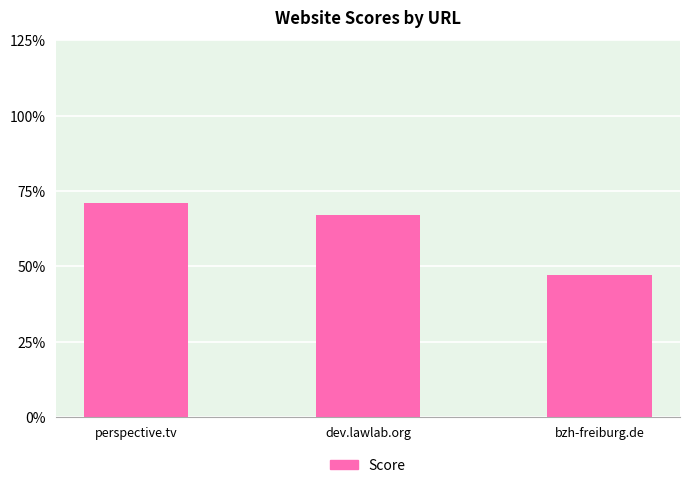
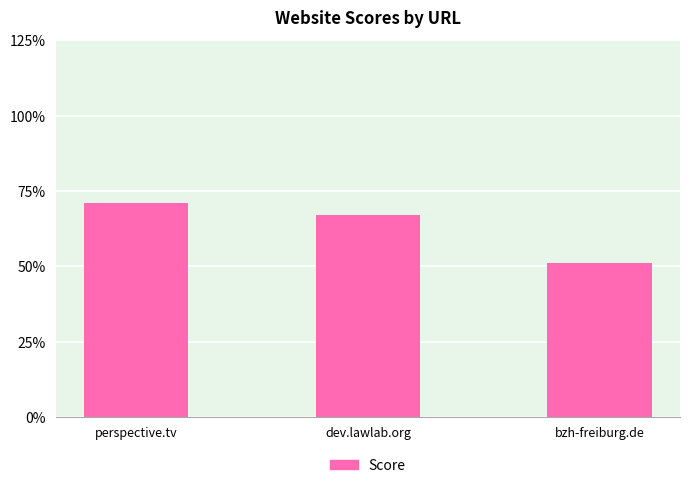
bzh-freiburg.de: 47% -> 51%
